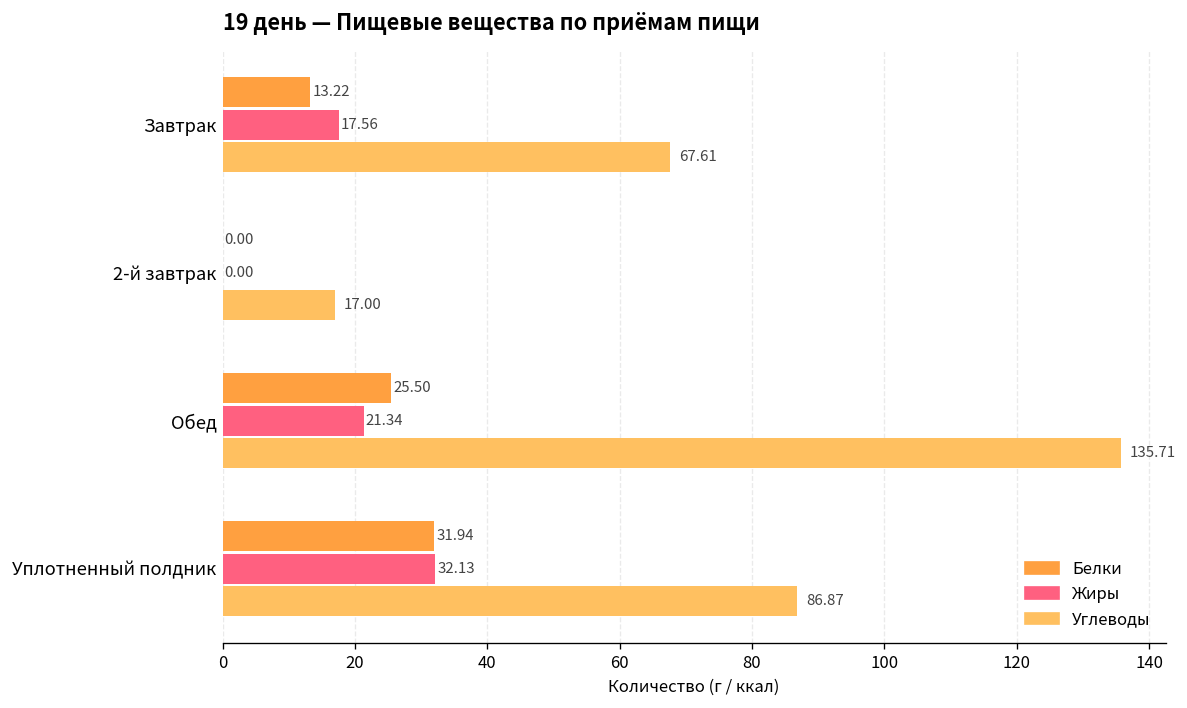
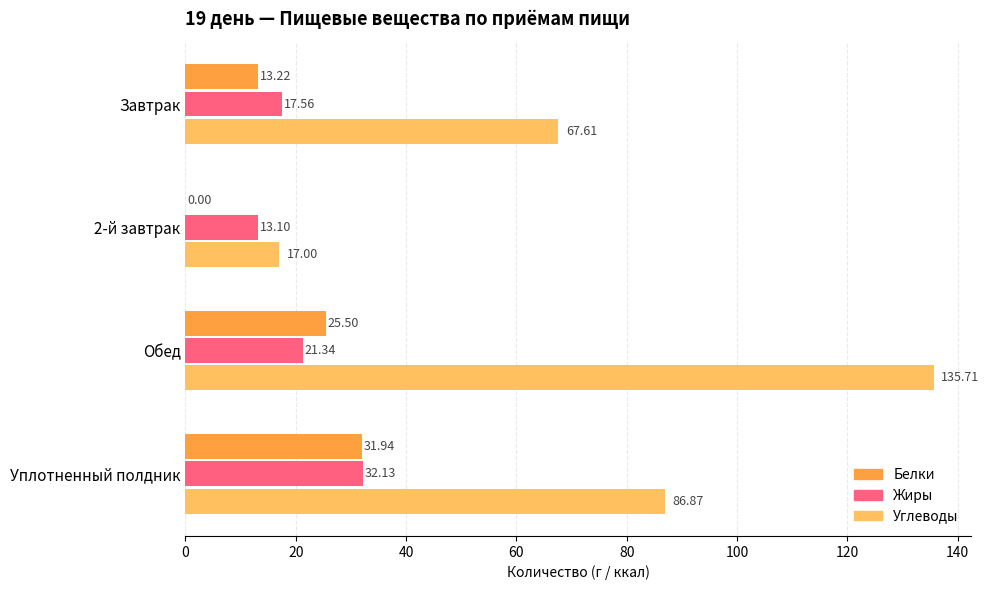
Жиры, 2-й завтрак: 0.00 -> 13.10
